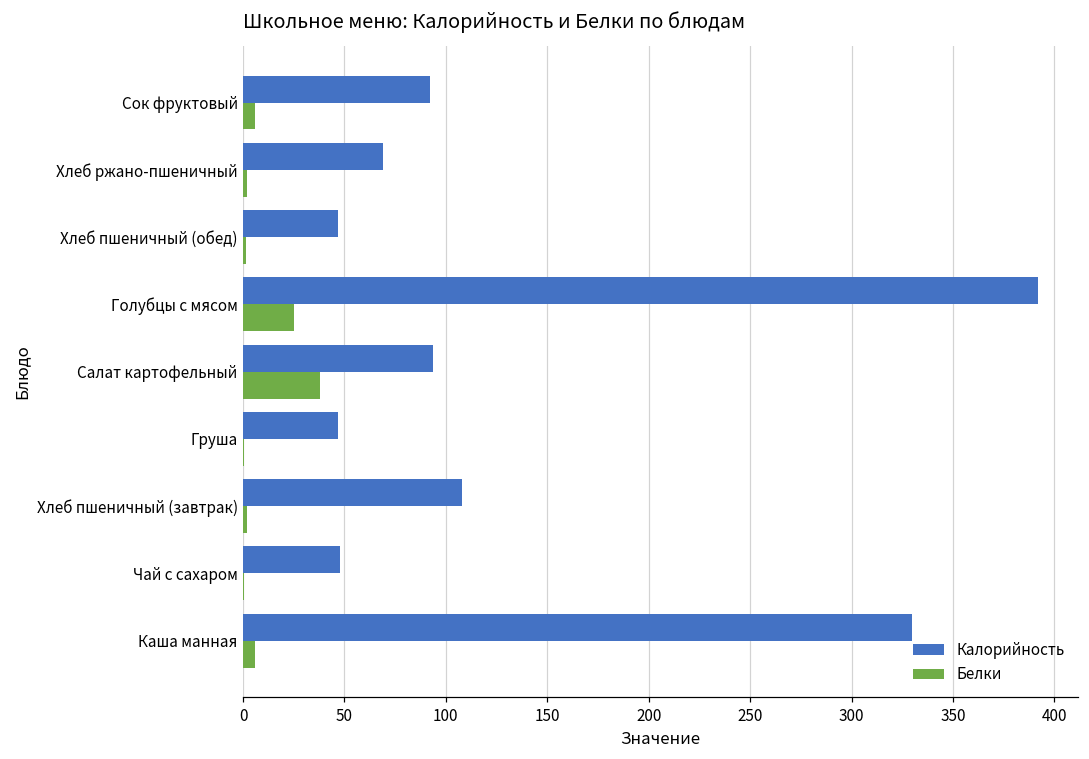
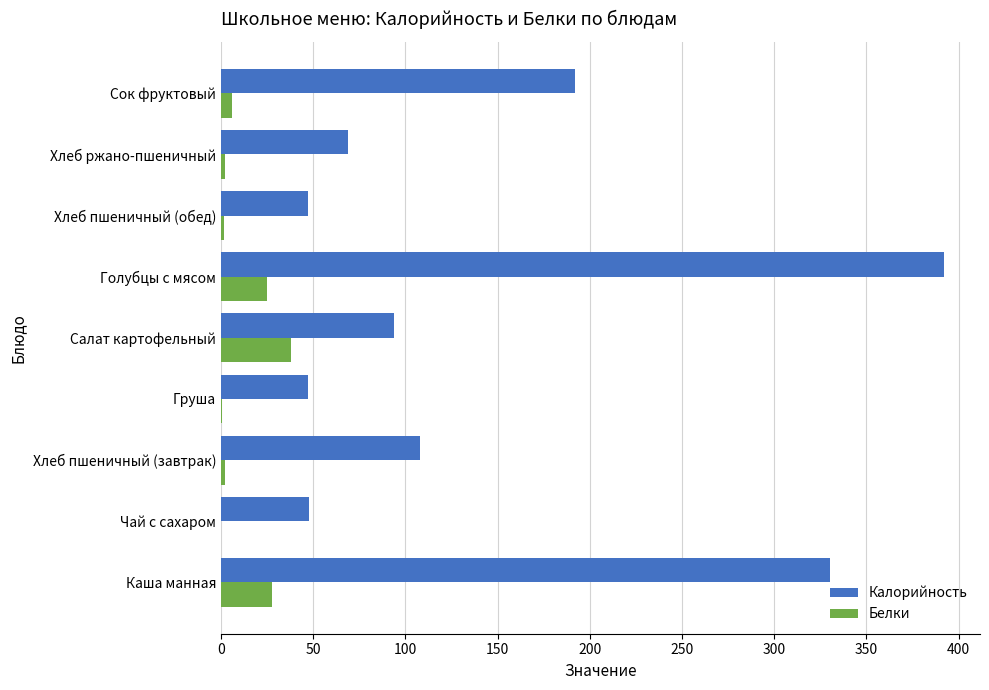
Калорийность, Сок фруктовый: 92 -> 192
Белки, Каша манная: 6 -> 28
